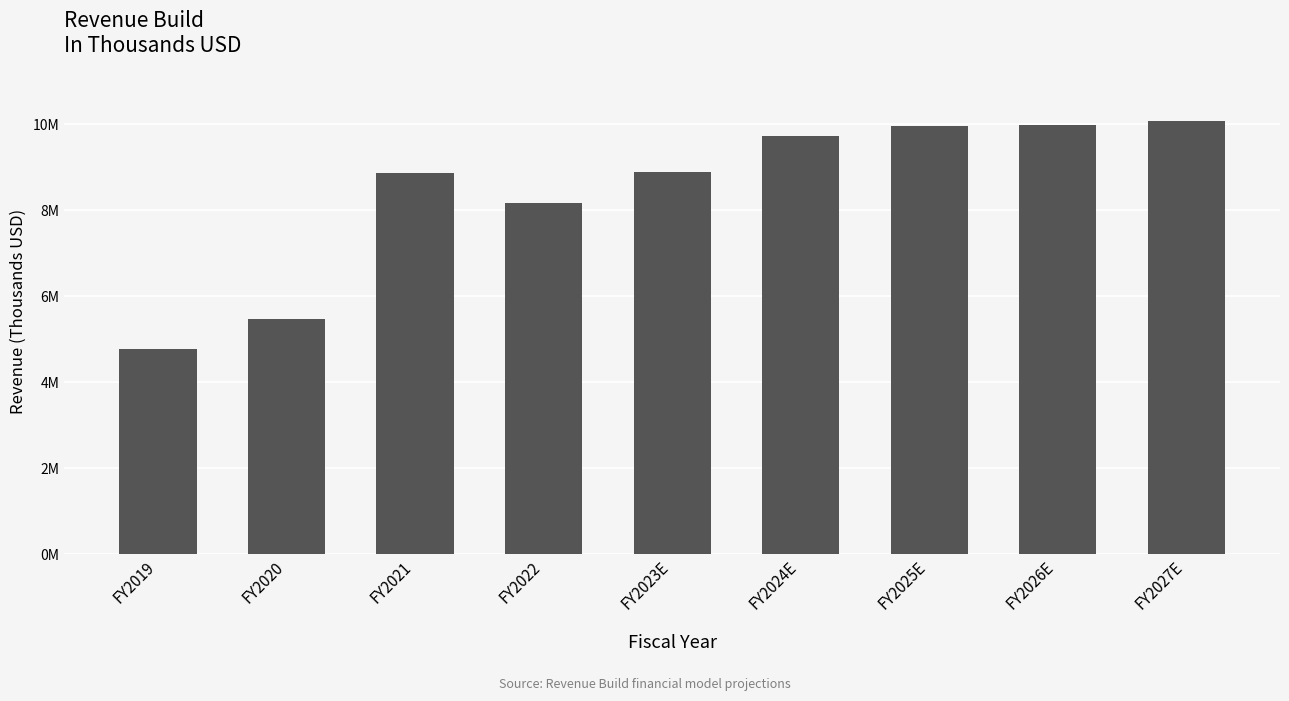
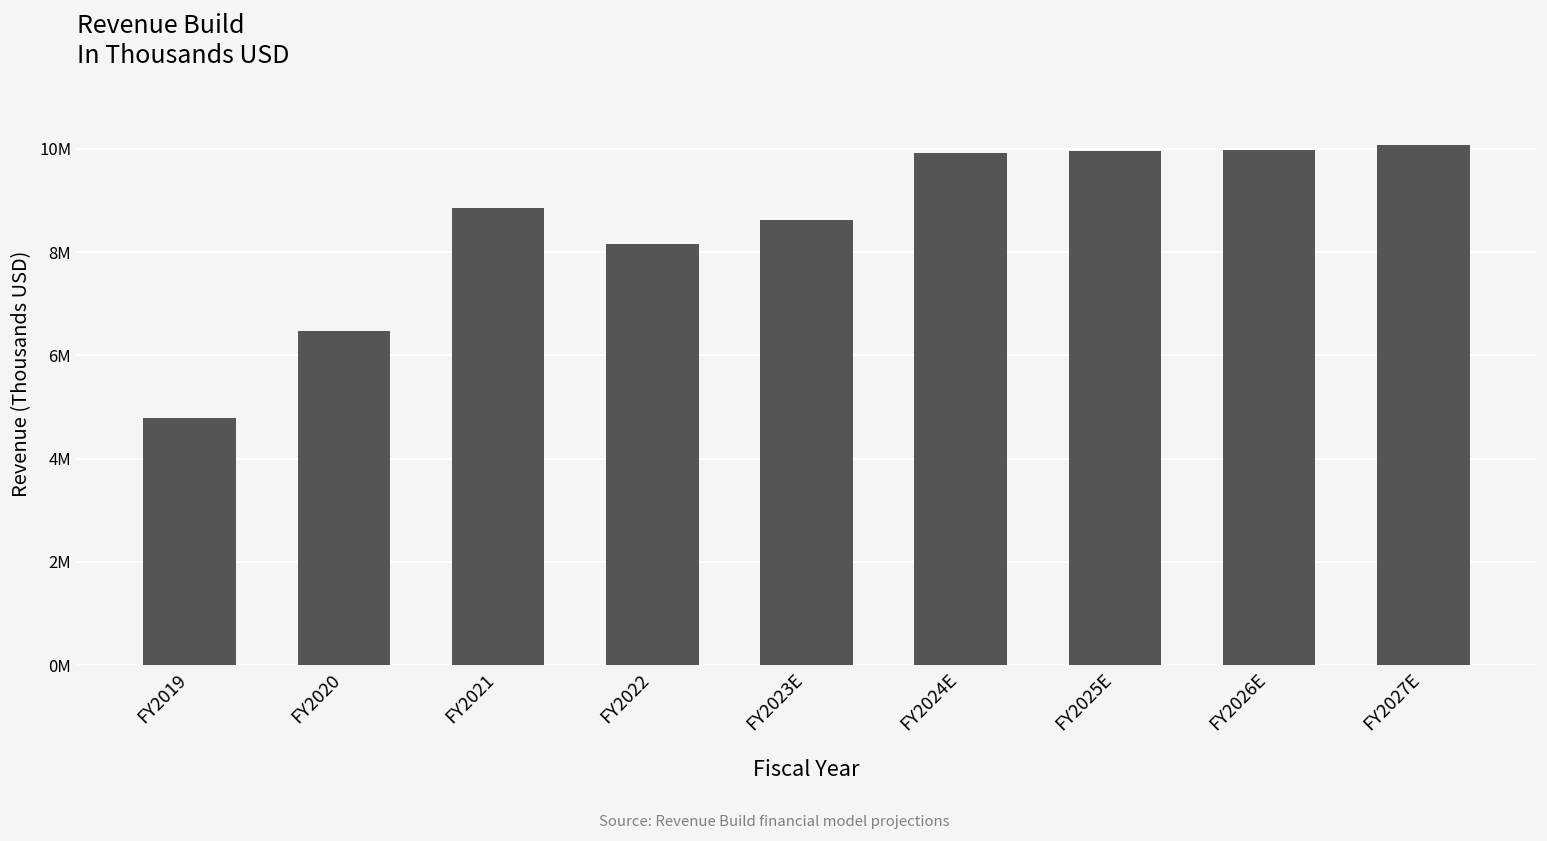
FY2020: 5500000 -> 6500000
FY2023E: 8900000 -> 8600000
FY2024E: 9700000 -> 9900000
